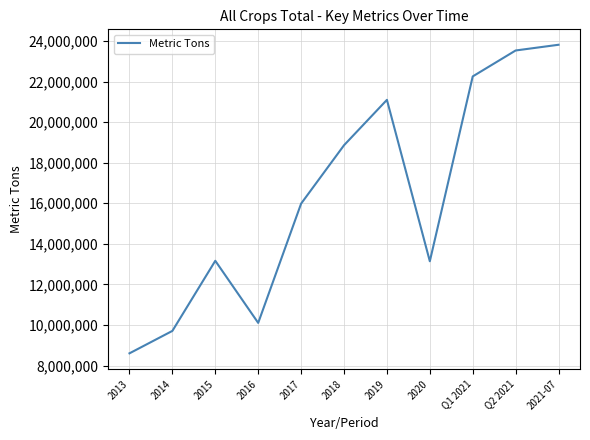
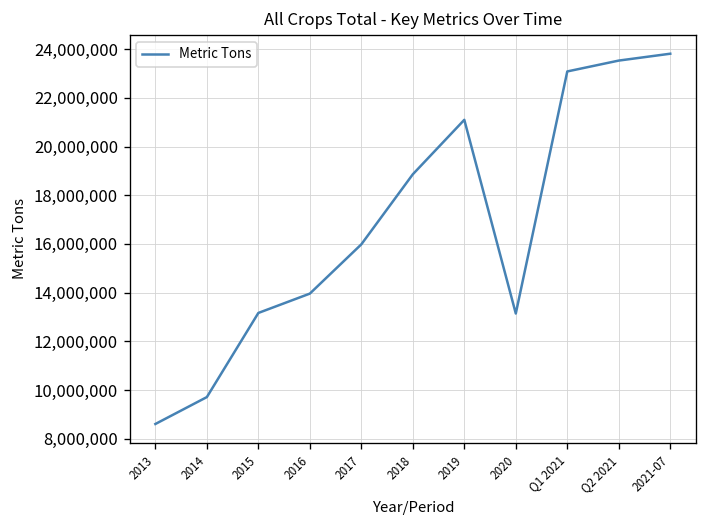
2016: 10,100,000 -> 14,000,000
Q1 2021: 22,300,000 -> 23,100,000
